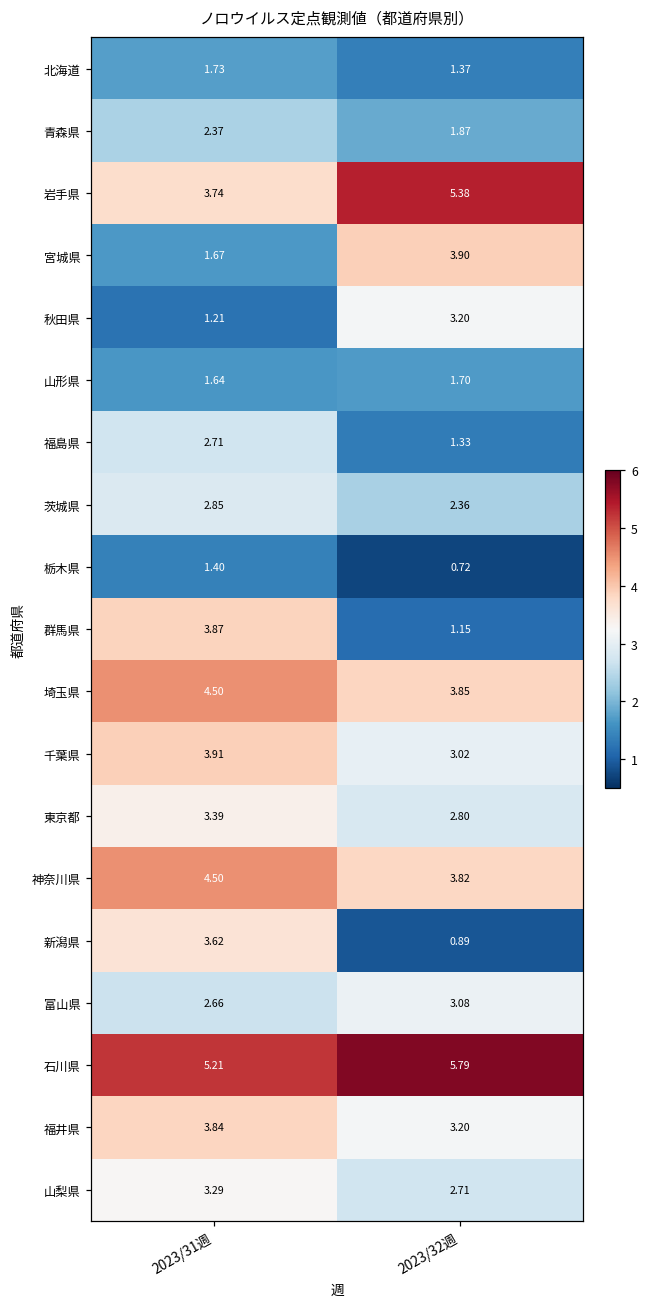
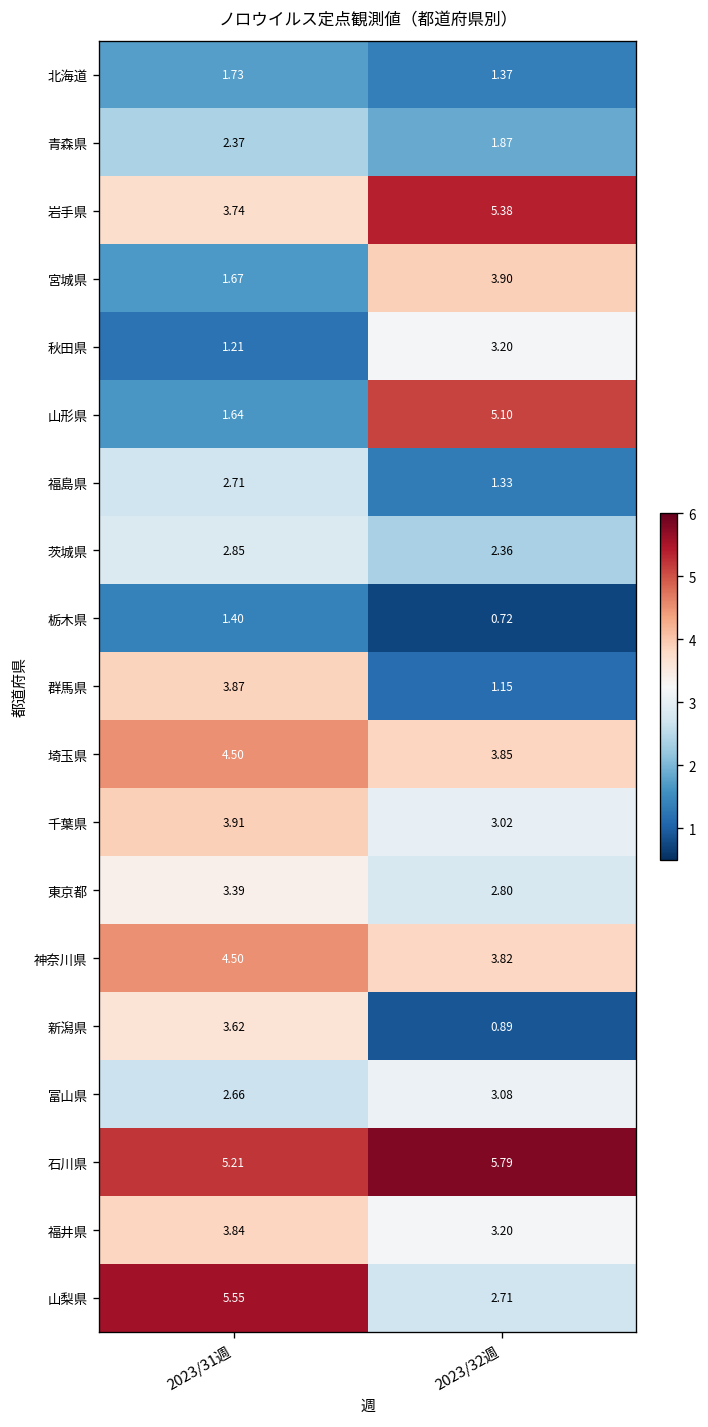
山形県, 2023/32週: 1.70 -> 5.10
山梨県, 2023/31週: 3.29 -> 5.55
